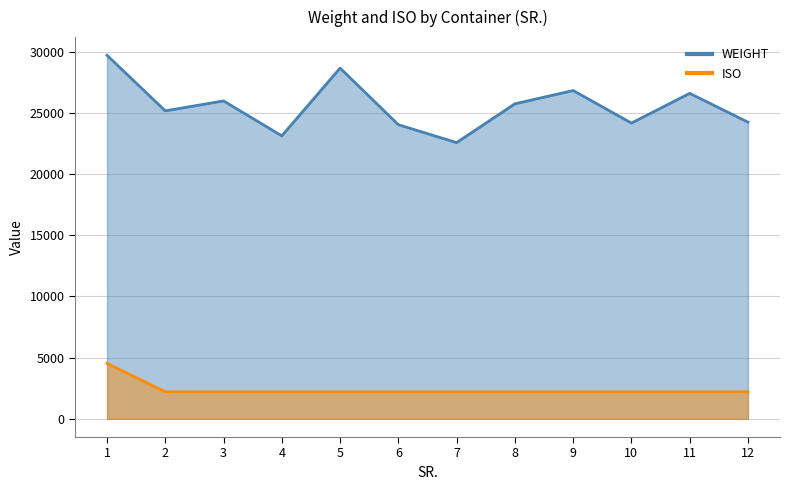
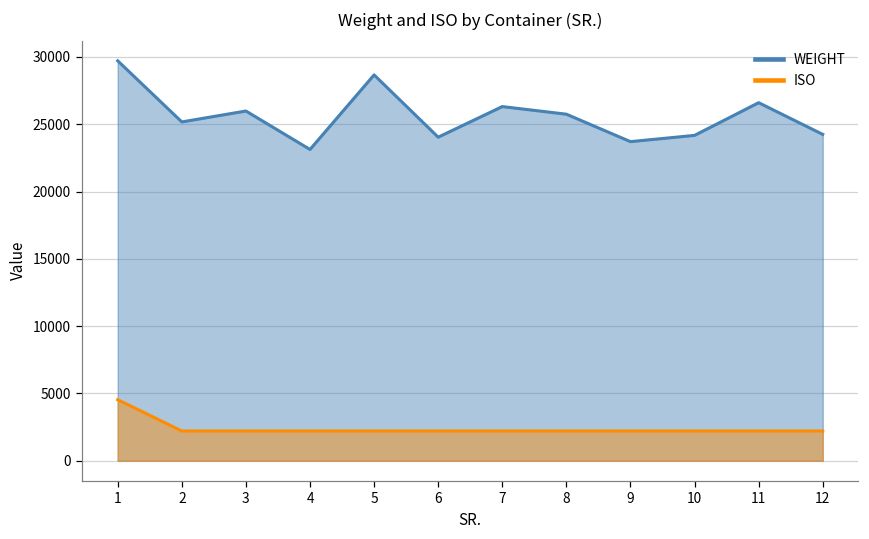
WEIGHT, 7: 22600 -> 26300
WEIGHT, 9: 26800 -> 23700
